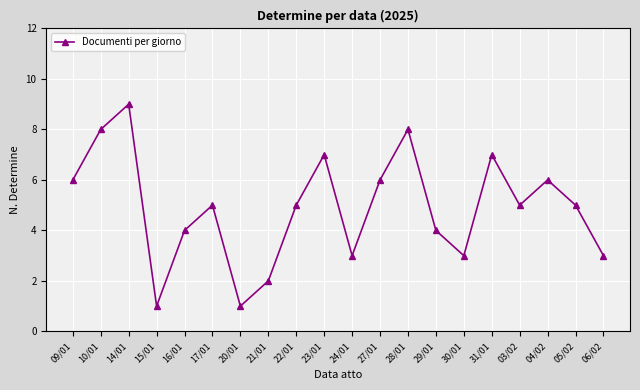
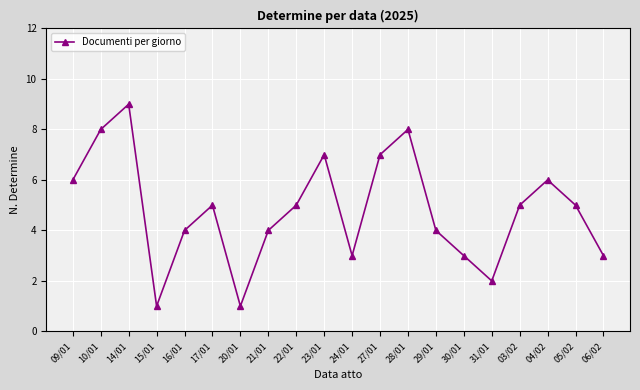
21/01: 2 -> 4
27/01: 6 -> 7
31/01: 7 -> 2
